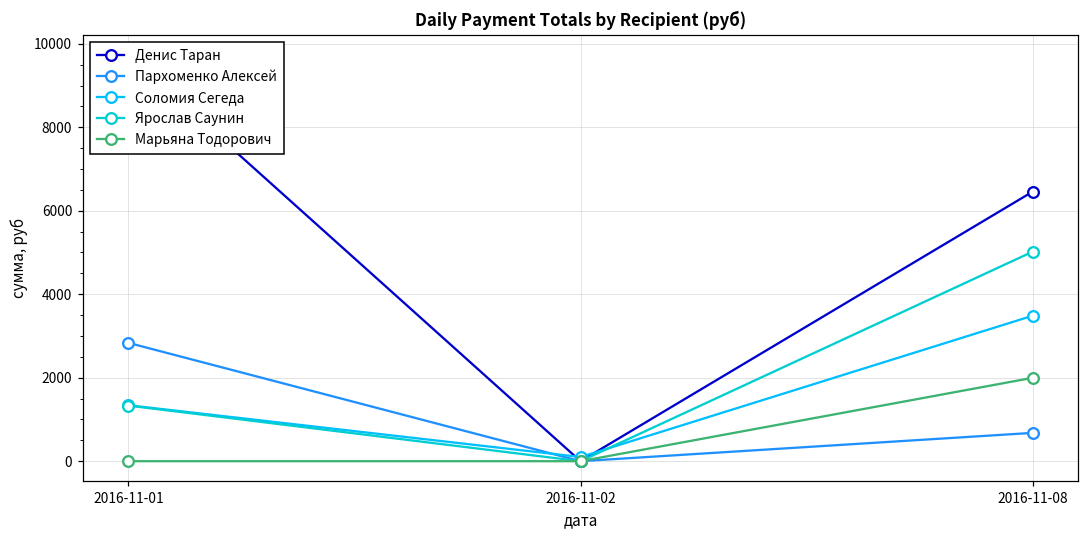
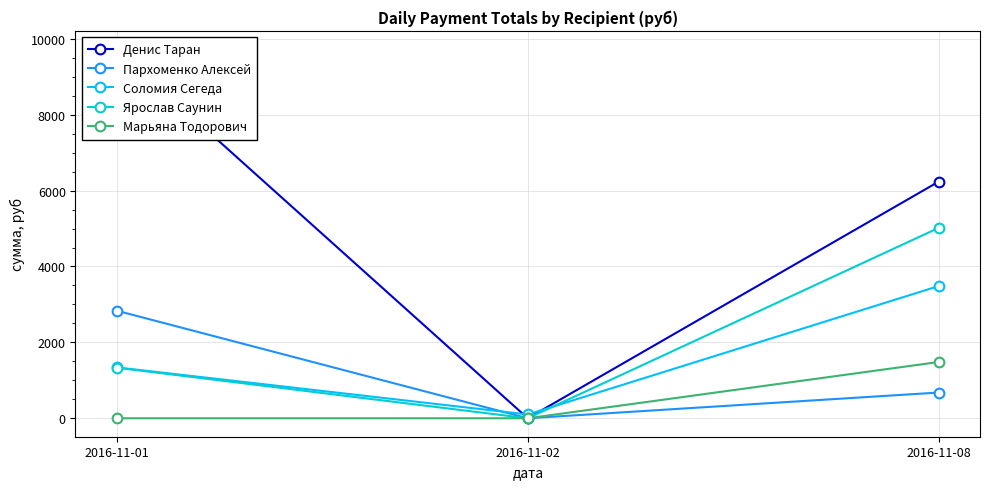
Денис Таран, 2016-11-08: 6500 -> 6200
Марьяна Тодорович, 2016-11-08: 2000 -> 1500
